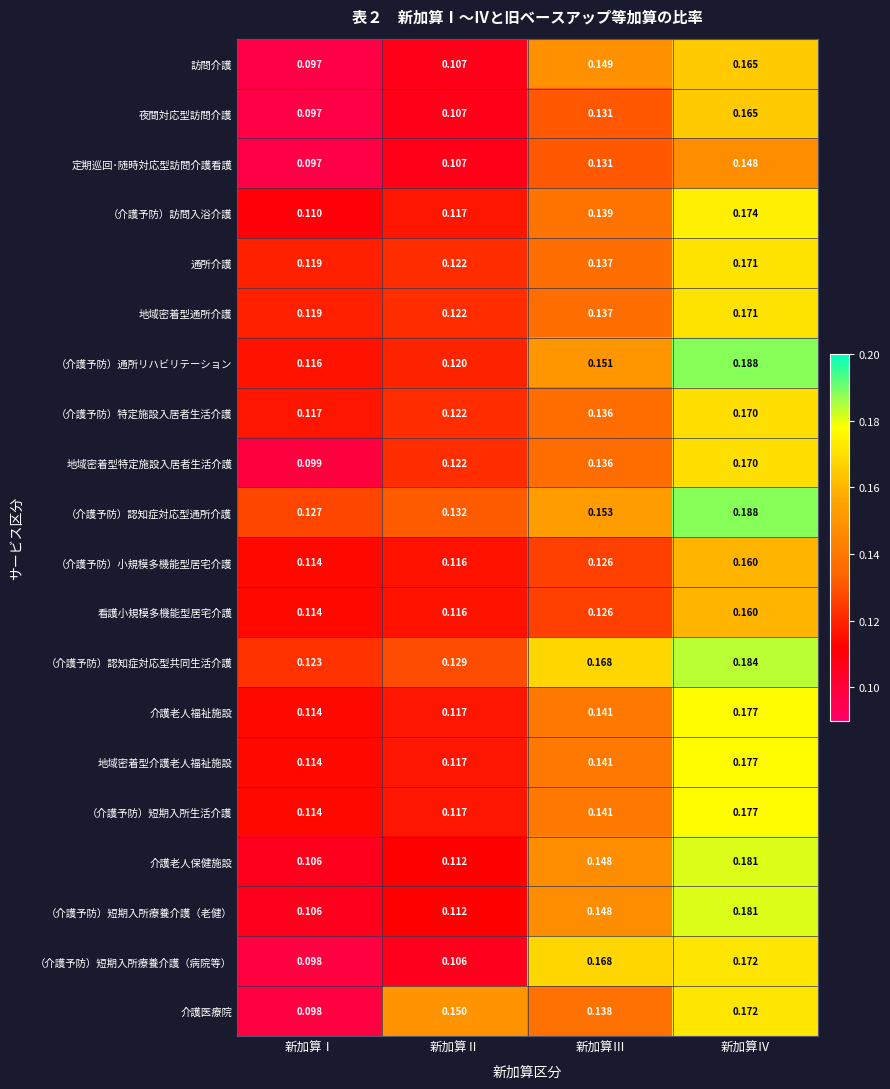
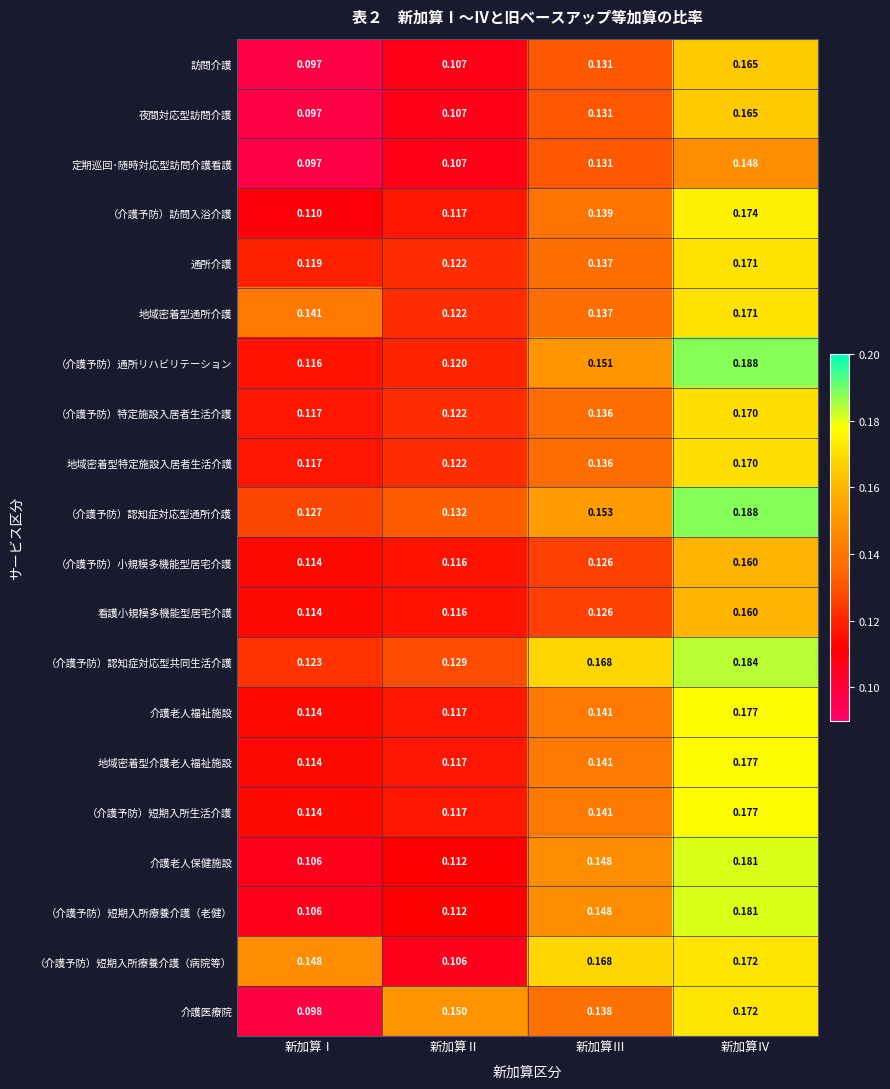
訪問介護, 新加算Ⅲ: 0.149 -> 0.131
地域密着型通所介護, 新加算Ⅰ: 0.119 -> 0.141
地域密着型特定施設入居者生活介護, 新加算Ⅰ: 0.099 -> 0.117
（介護予防）短期入所療養介護（病院等）, 新加算Ⅰ: 0.098 -> 0.148
